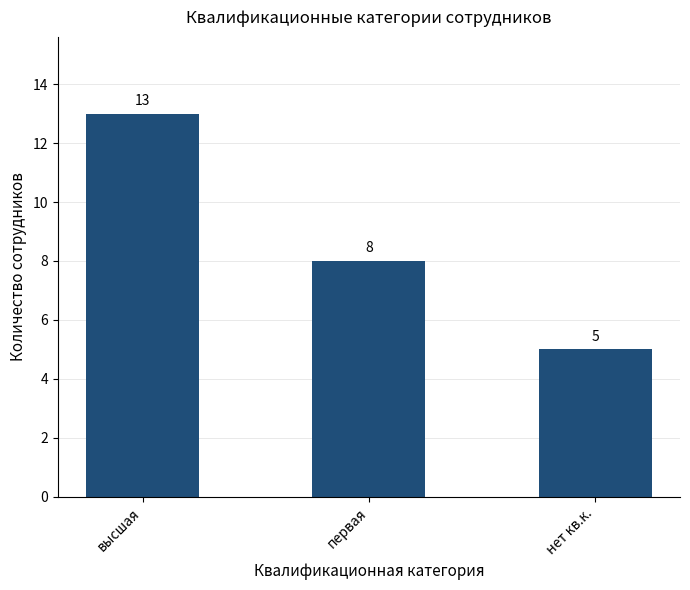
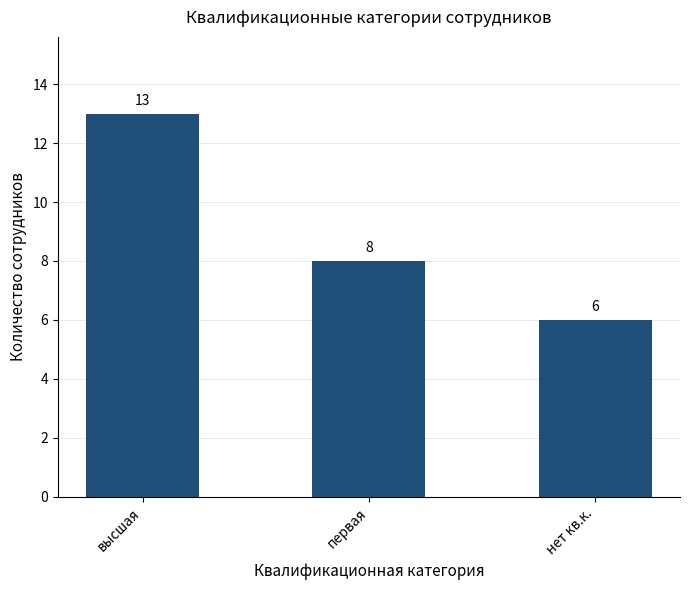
нет кв.к.: 5 -> 6
